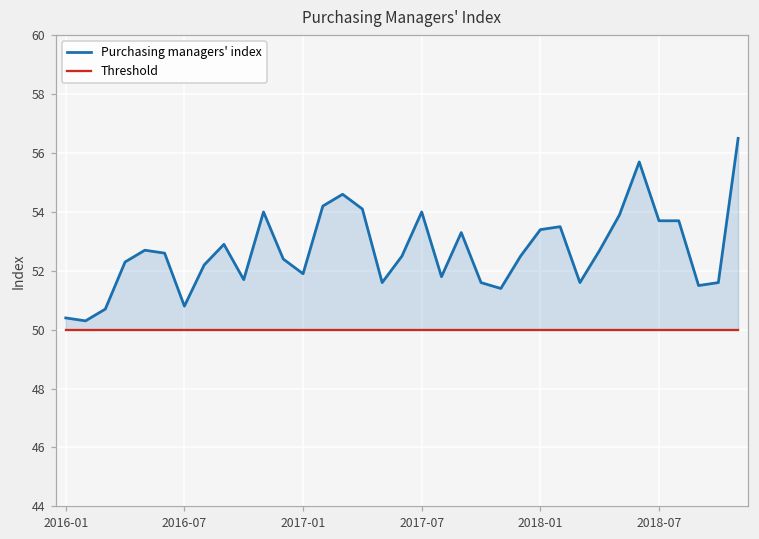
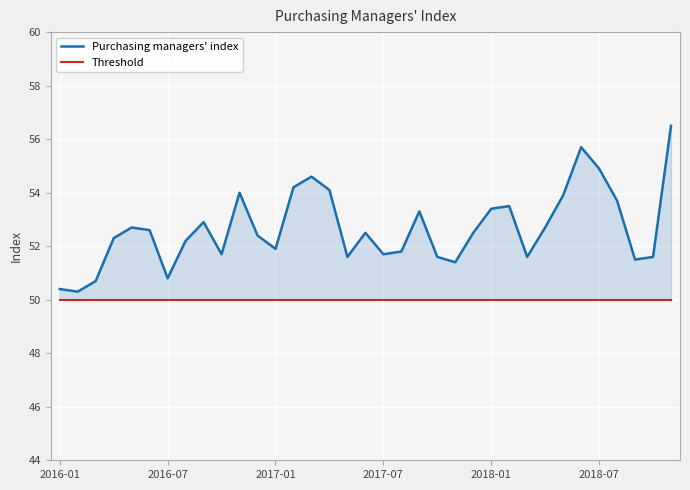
Purchasing managers' index, 2017-07: 54.0 -> 51.7
Purchasing managers' index, 2018-07: 53.7 -> 54.9
